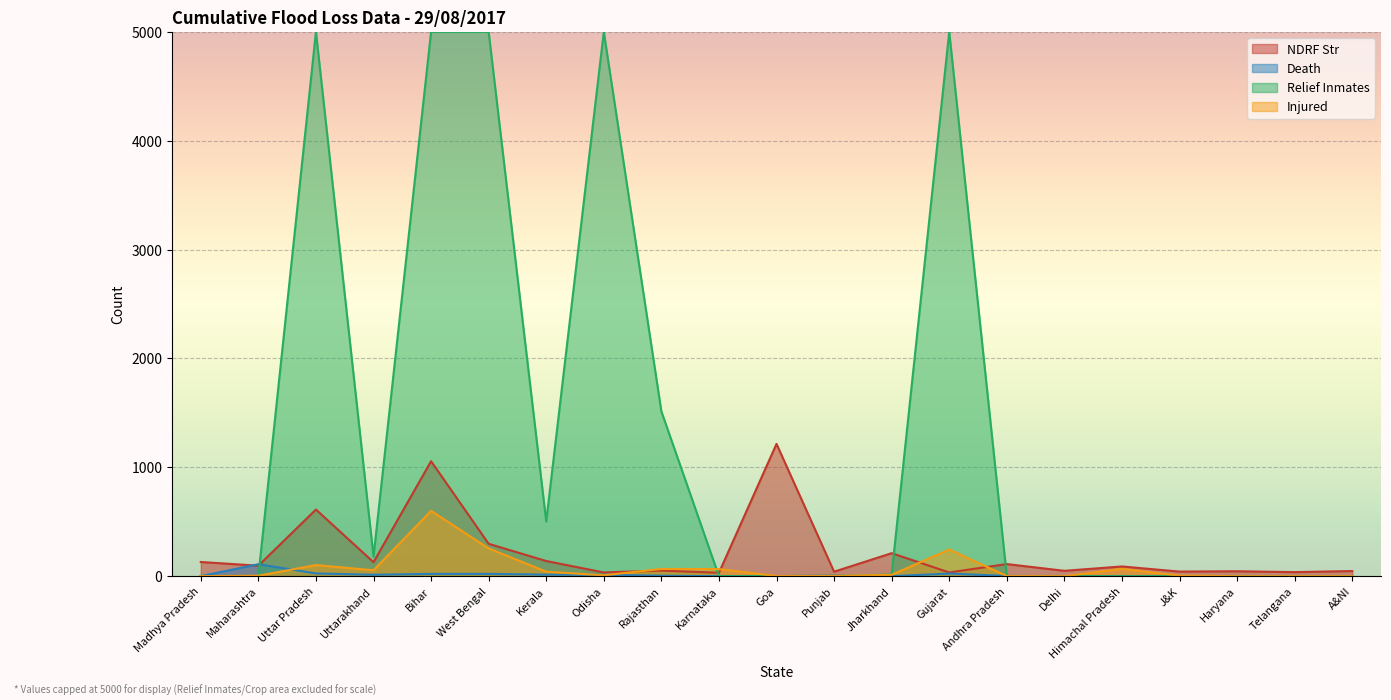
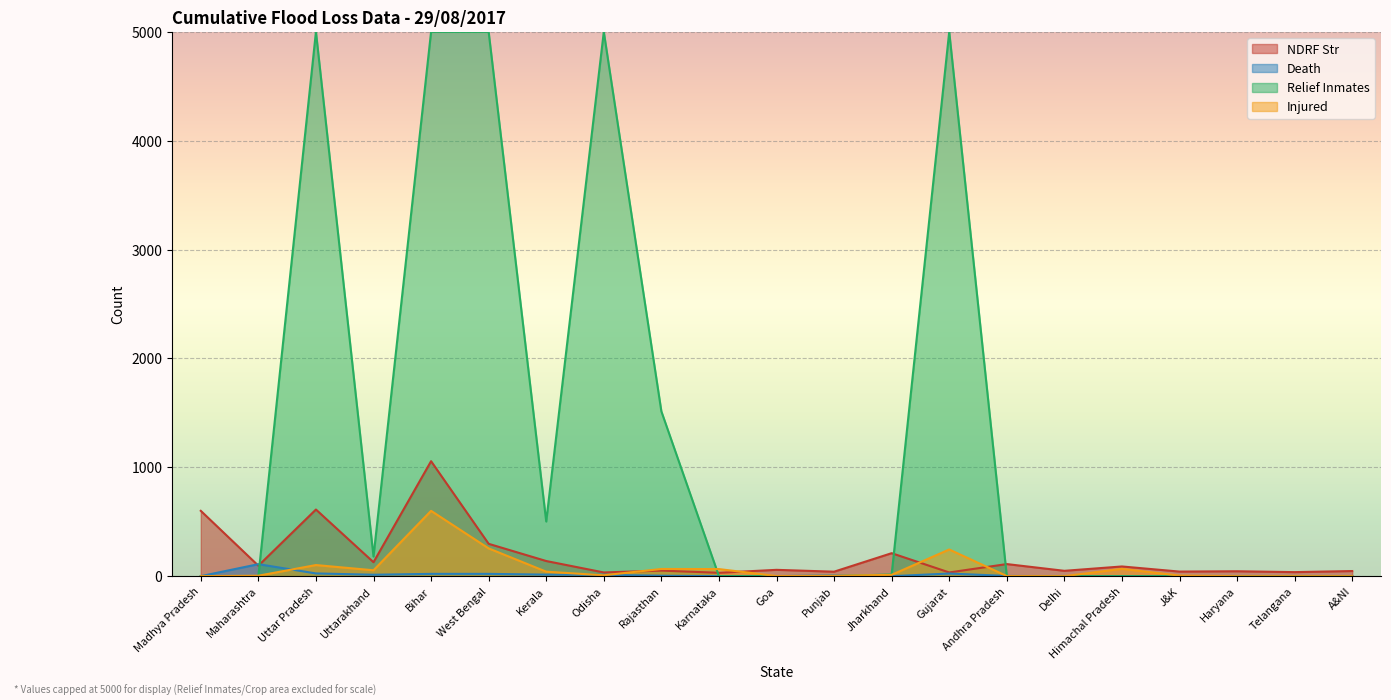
NDRF Str, Madhya Pradesh: 130 -> 600
NDRF Str, Goa: 1220 -> 60
